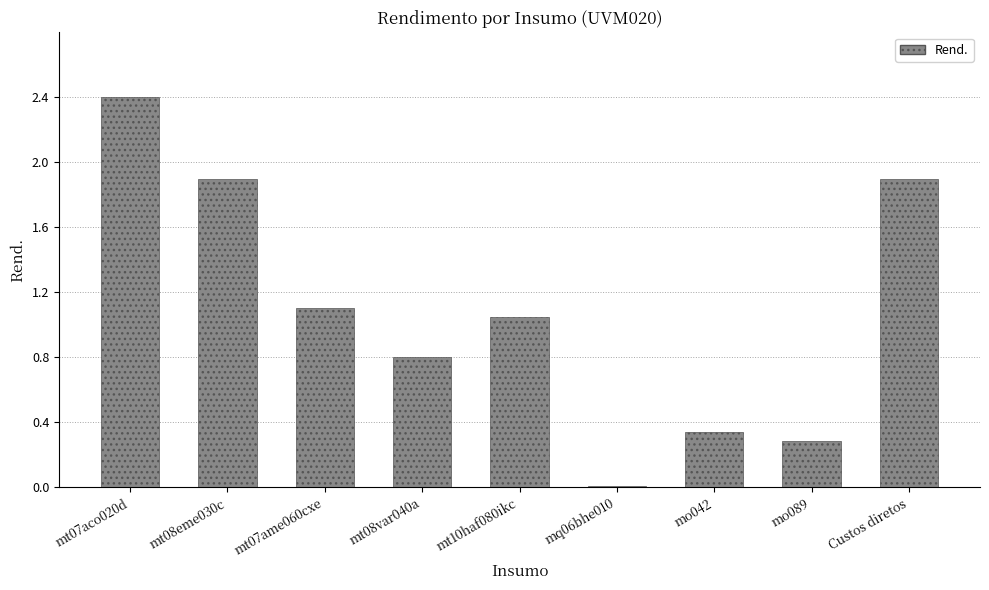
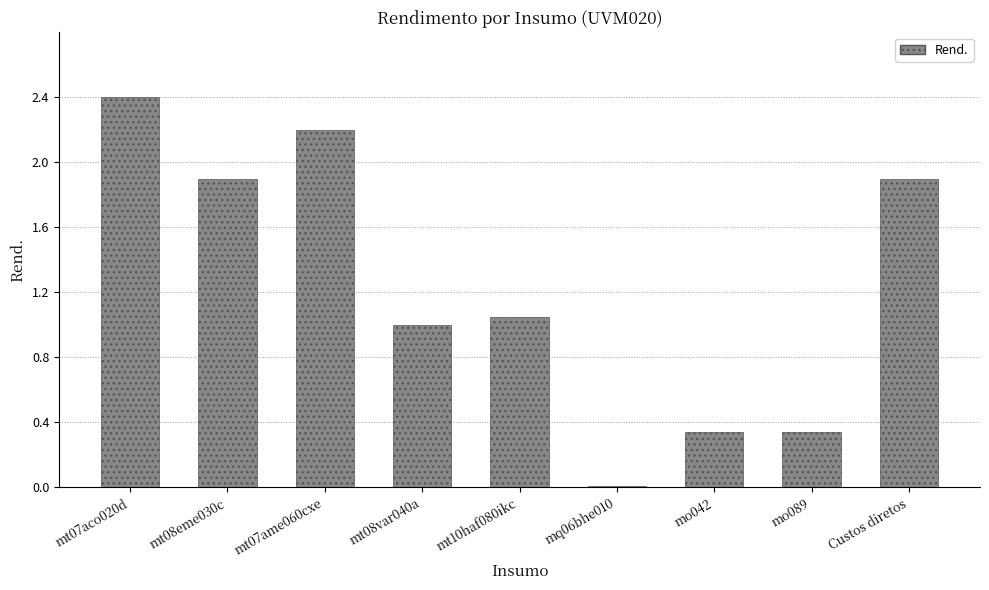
mt07ame060cxe: 1.1 -> 2.2
mt08var040a: 0.8 -> 1.0
mo089: 0.28 -> 0.34
